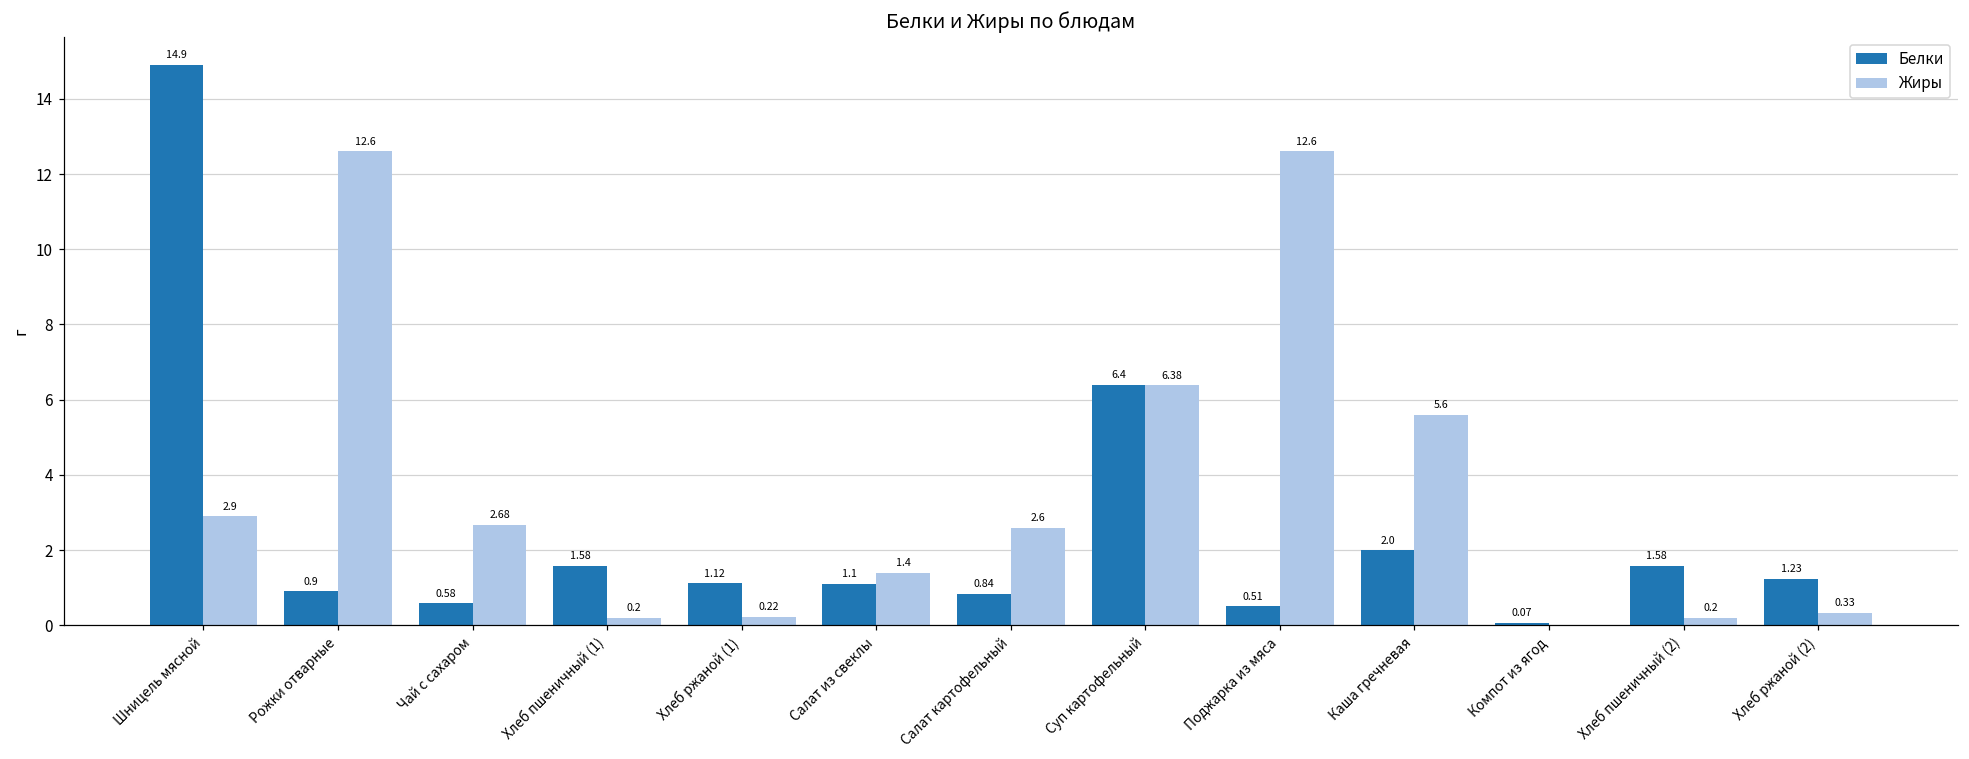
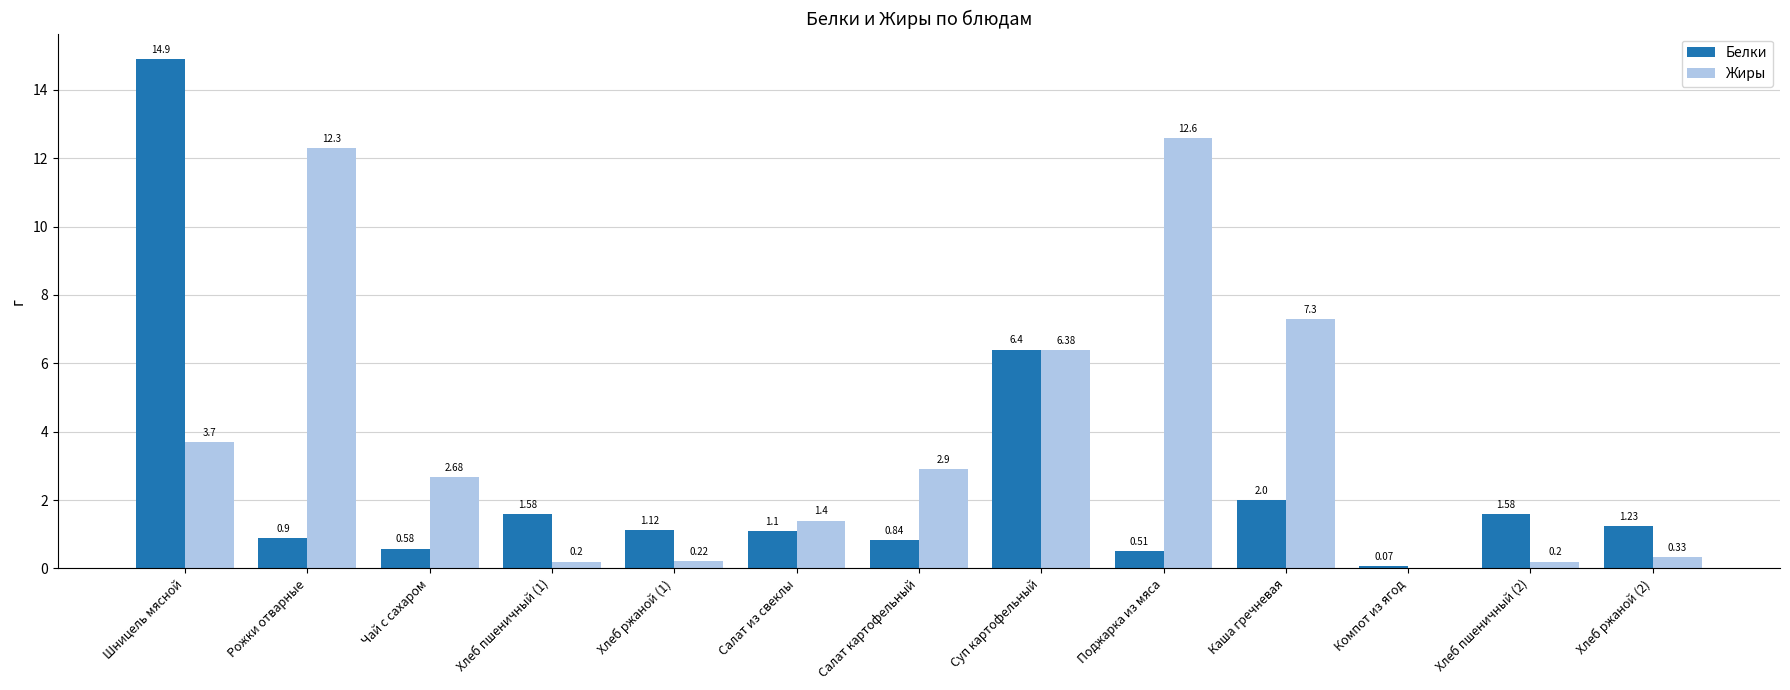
Жиры, Шницель мясной: 2.9 -> 3.7
Жиры, Рожки отварные: 12.6 -> 12.3
Жиры, Салат картофельный: 2.6 -> 2.9
Жиры, Каша гречневая: 5.6 -> 7.3
